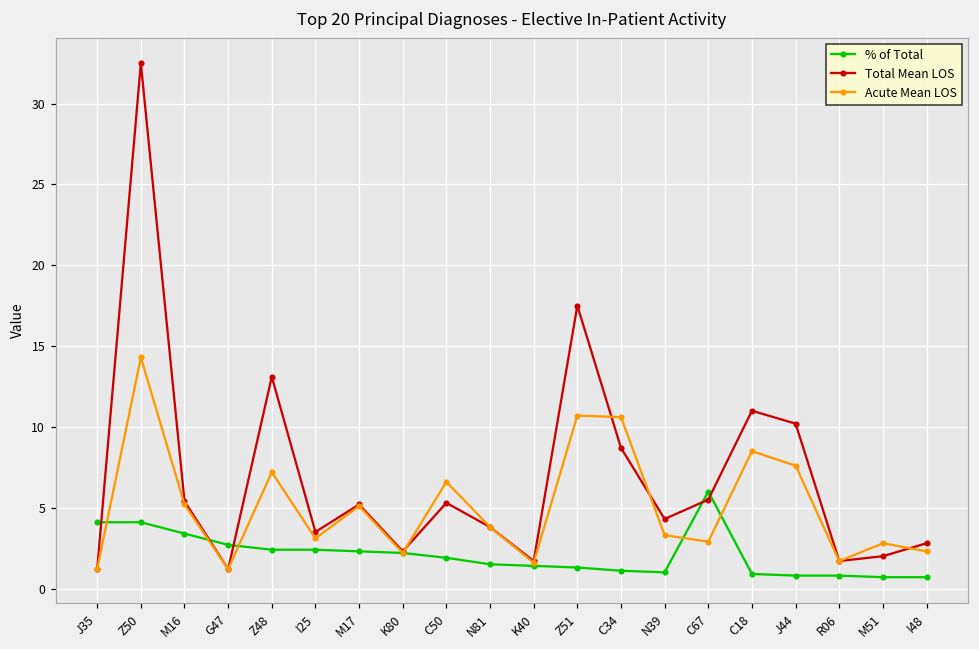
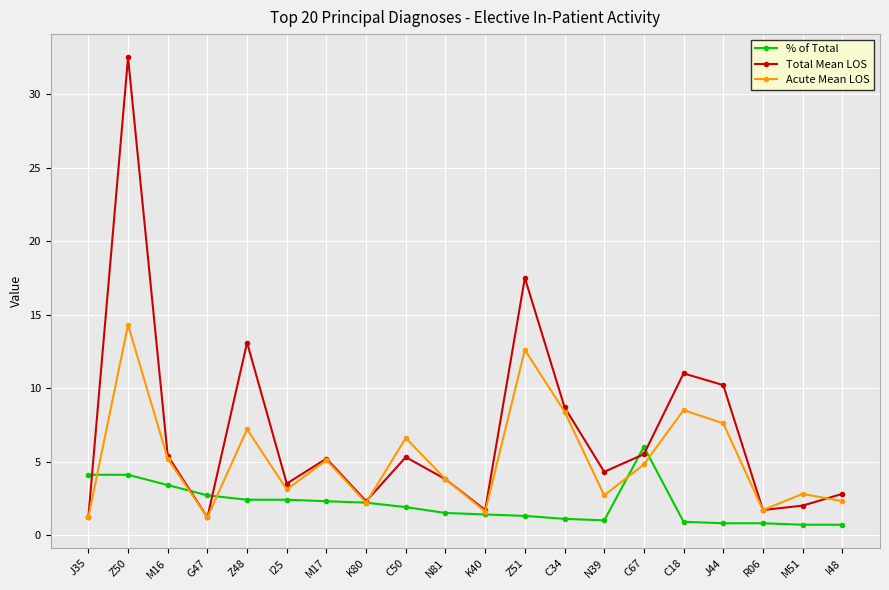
Acute Mean LOS, Z51: 10.7 -> 12.6
Acute Mean LOS, C34: 10.6 -> 8.4
Acute Mean LOS, N39: 3.3 -> 2.7
Acute Mean LOS, C67: 2.9 -> 4.8
